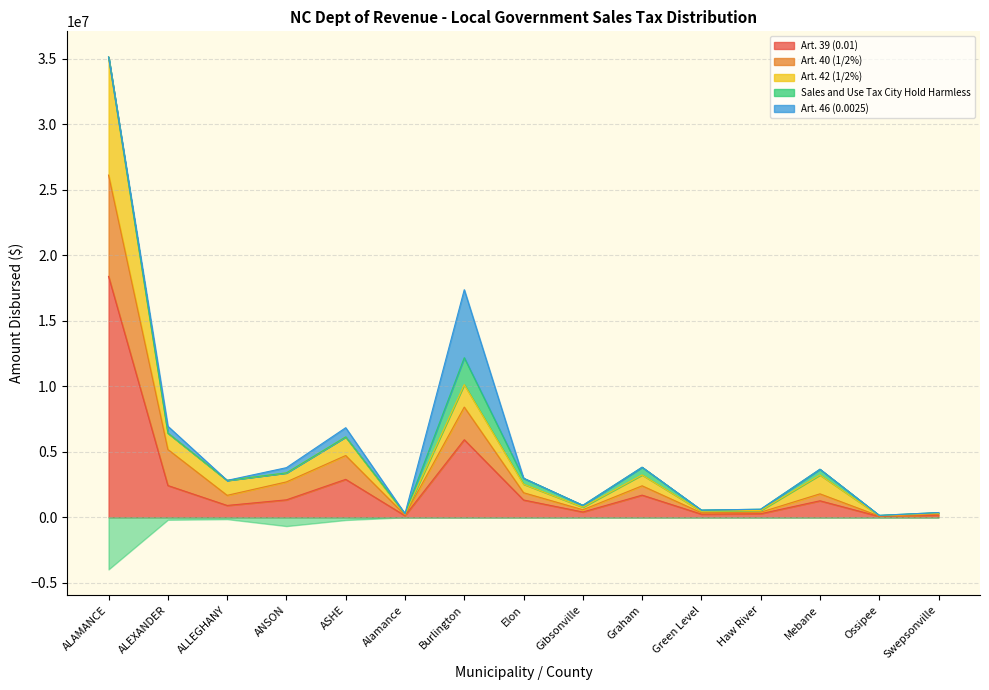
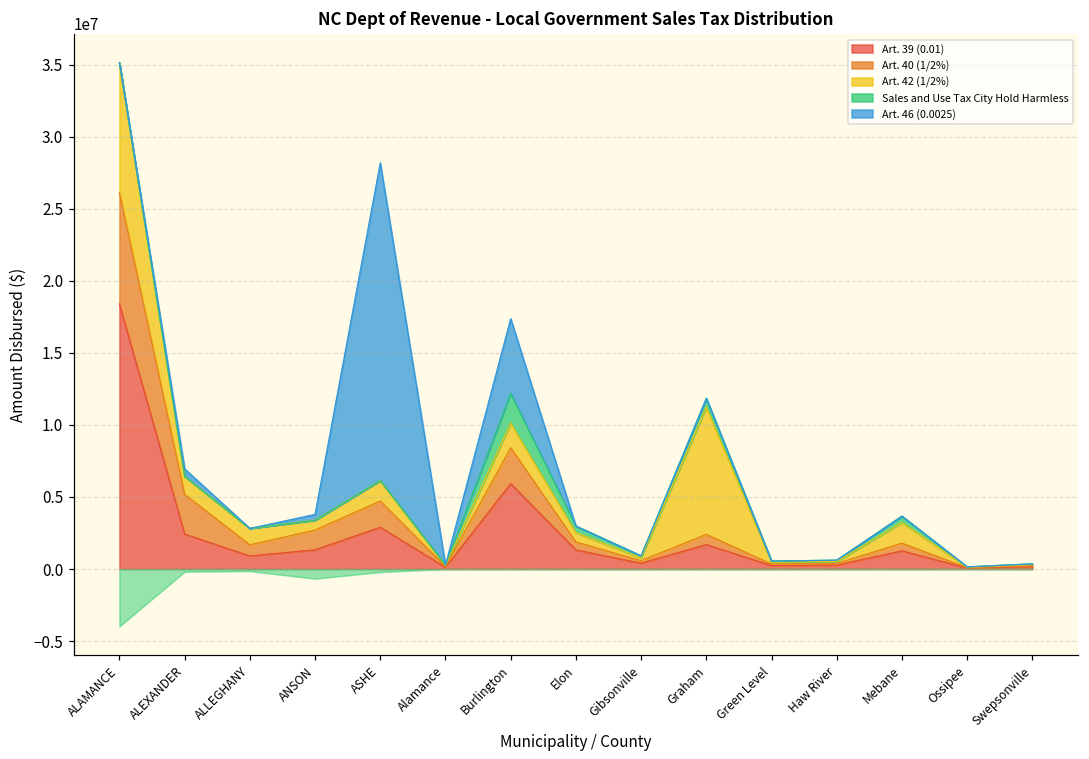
Art. 46 (0.0025), ASHE: 700000 -> 22000000
Art. 42 (1/2%), Graham: 800000 -> 8800000
